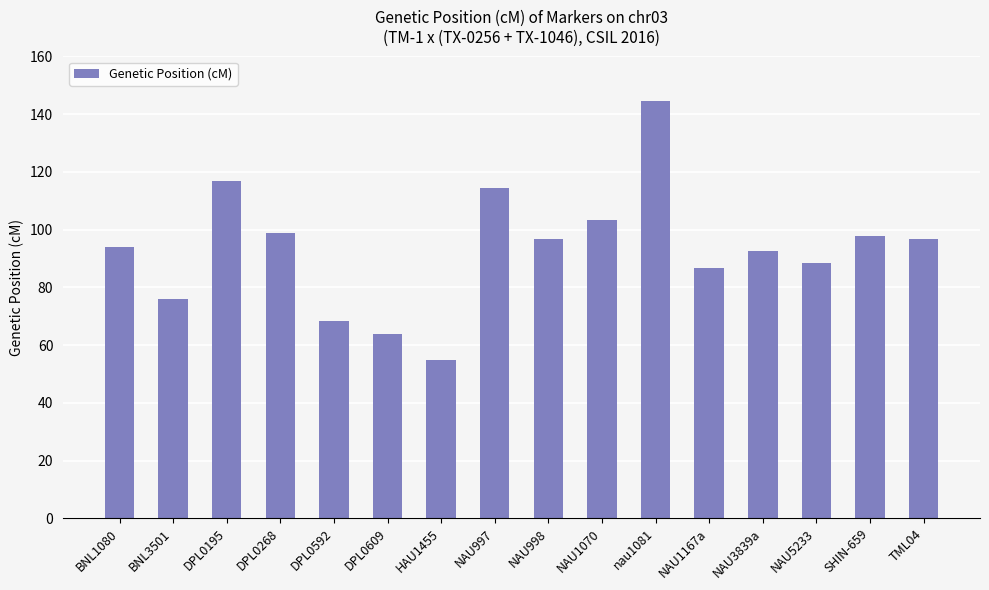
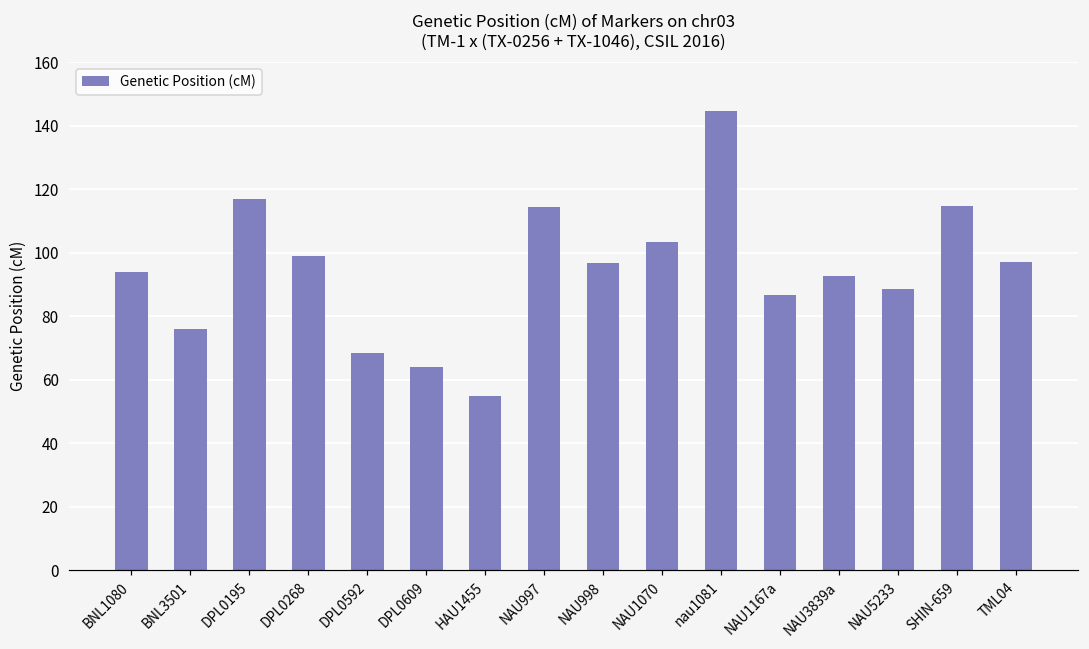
SHIN-659: 98 -> 115
